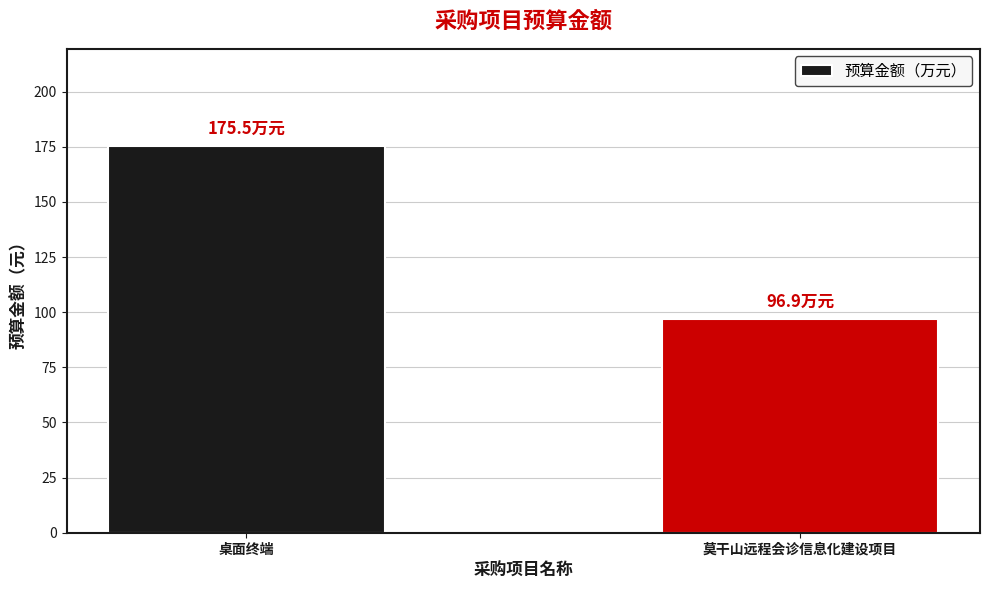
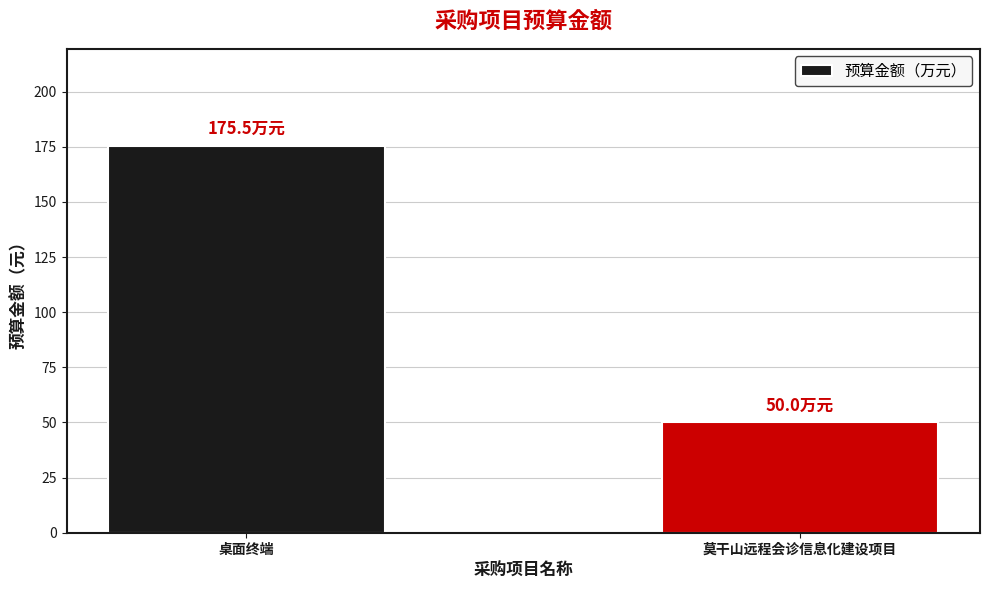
莫干山远程会诊信息化建设项目: 96.9 -> 50.0
